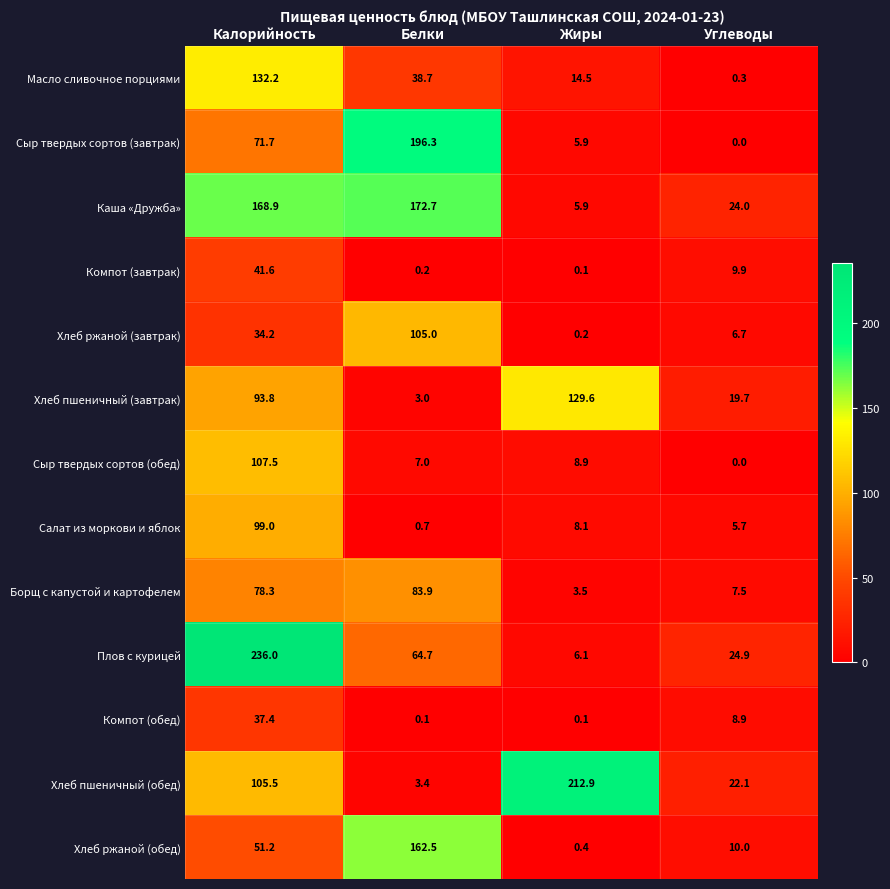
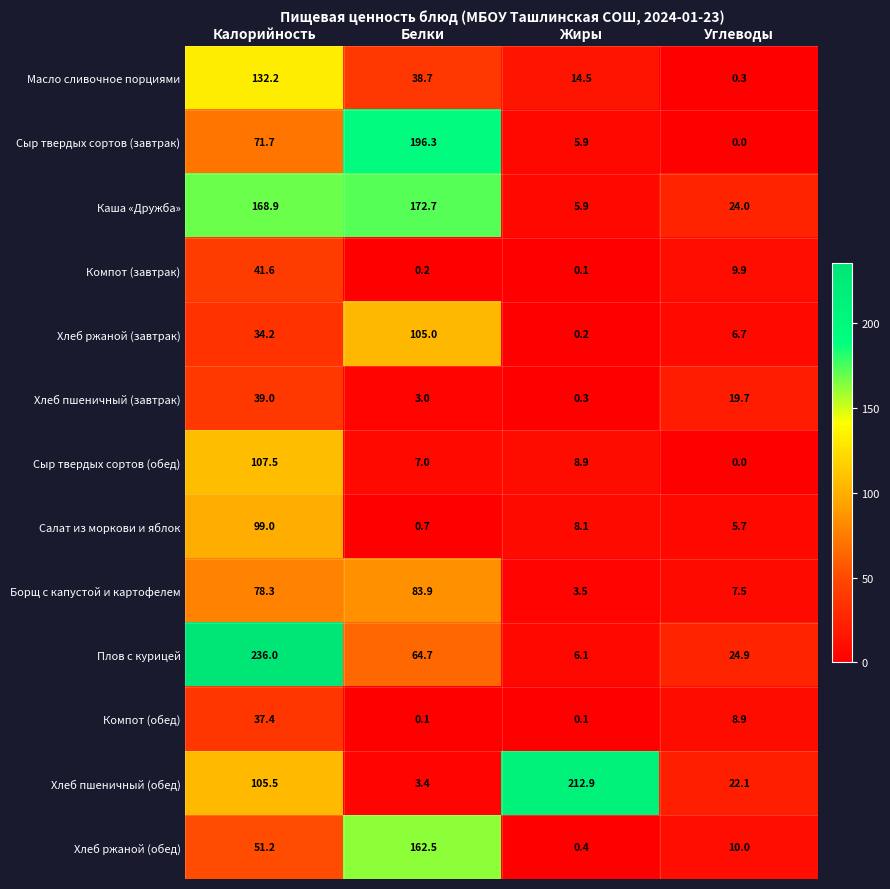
Хлеб пшеничный (завтрак), Калорийность: 93.8 -> 39.0
Хлеб пшеничный (завтрак), Жиры: 129.6 -> 0.3
